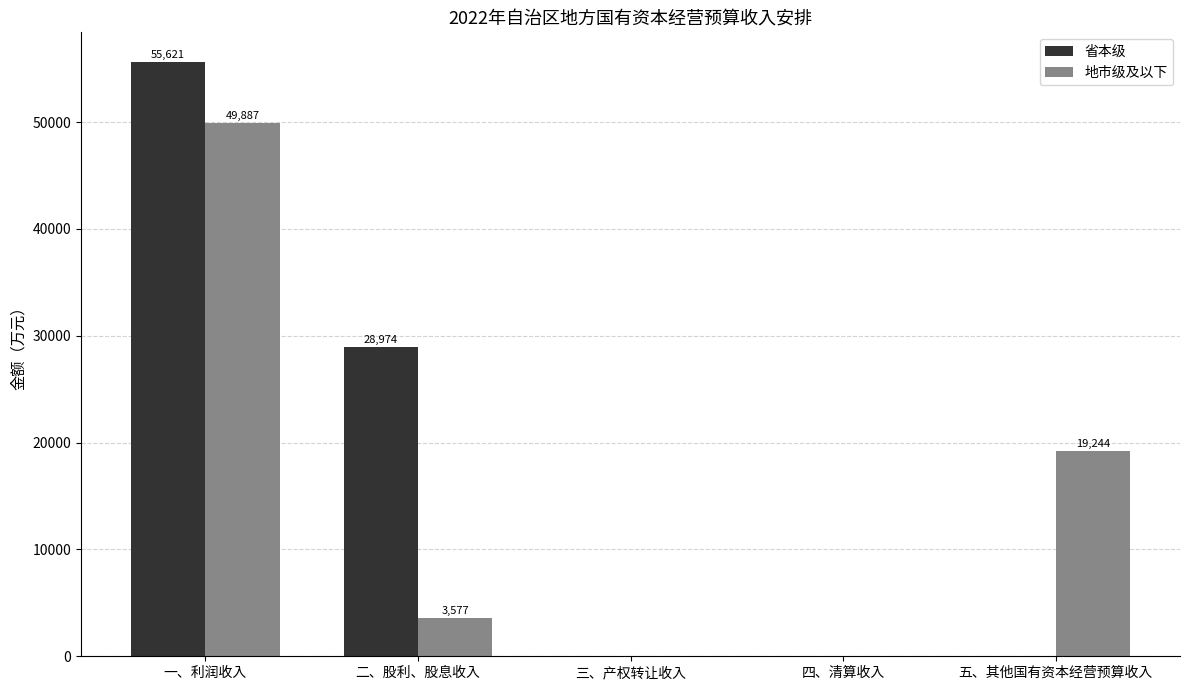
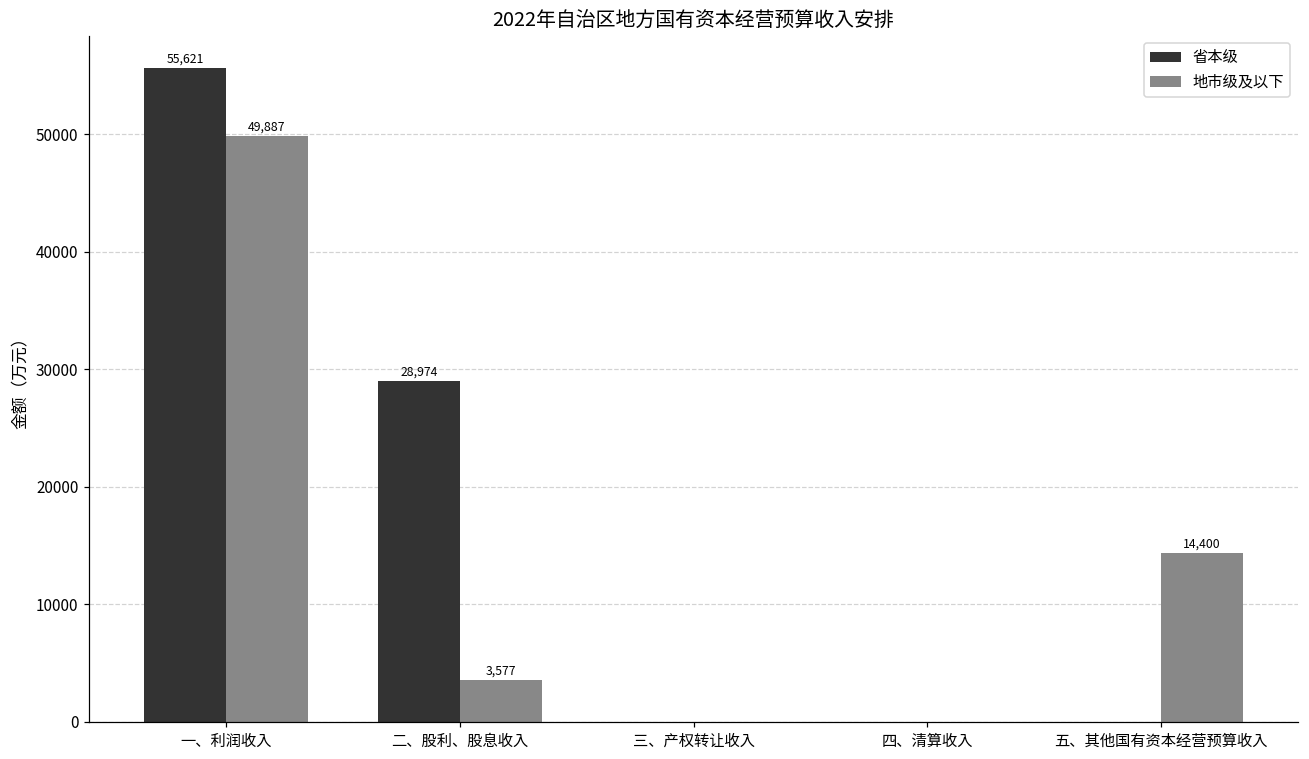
地市级及以下, 五、其他国有资本经营预算收入: 19,244 -> 14,400
